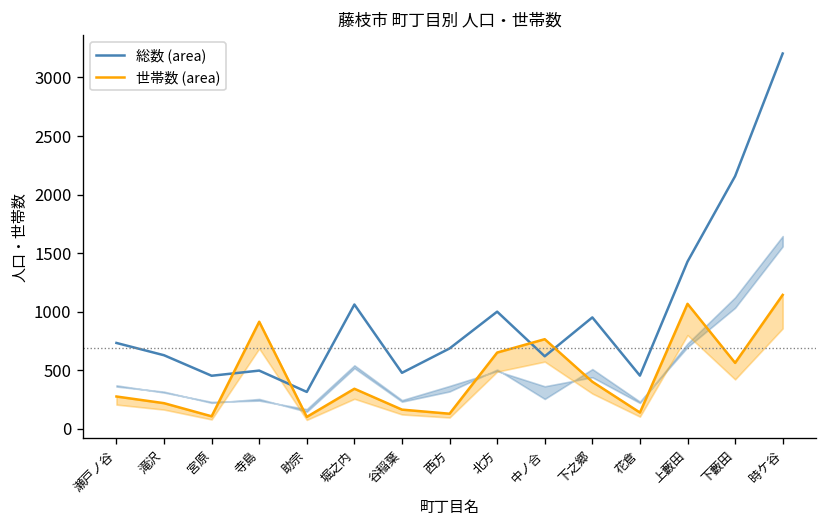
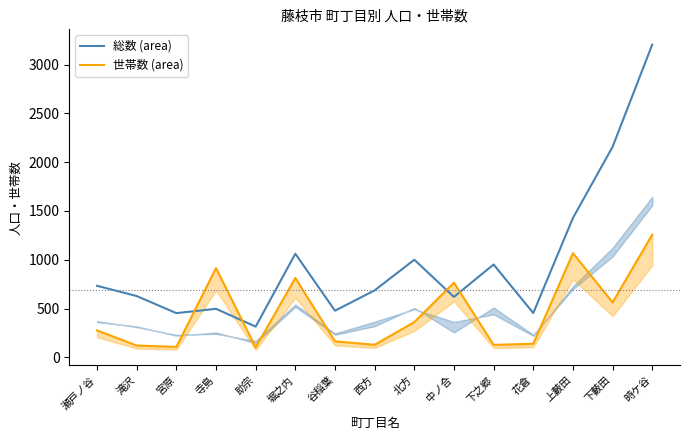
世帯数 (area), 滝沢: 200 -> 100
世帯数 (area), 堀之内: 300 -> 800
世帯数 (area), 北方: 700 -> 400
世帯数 (area), 下之郷: 400 -> 100
世帯数 (area), 時ケ谷: 1100 -> 1300
